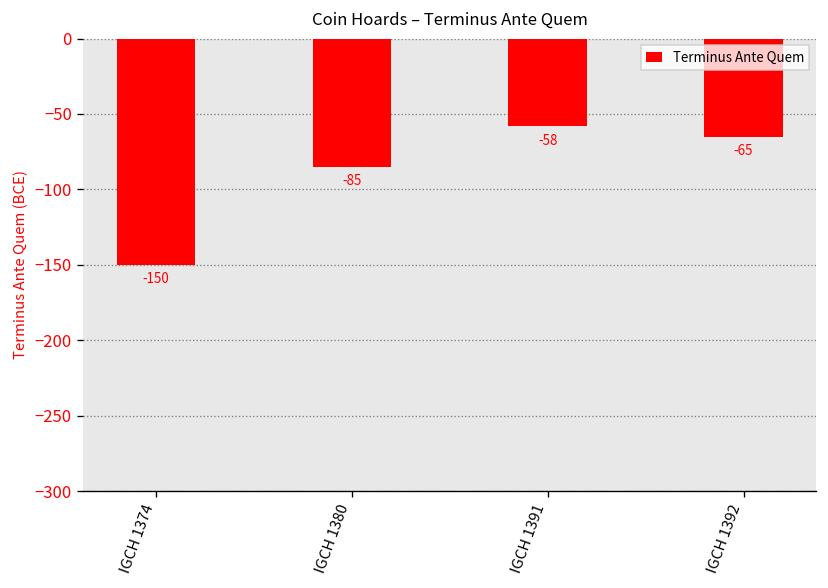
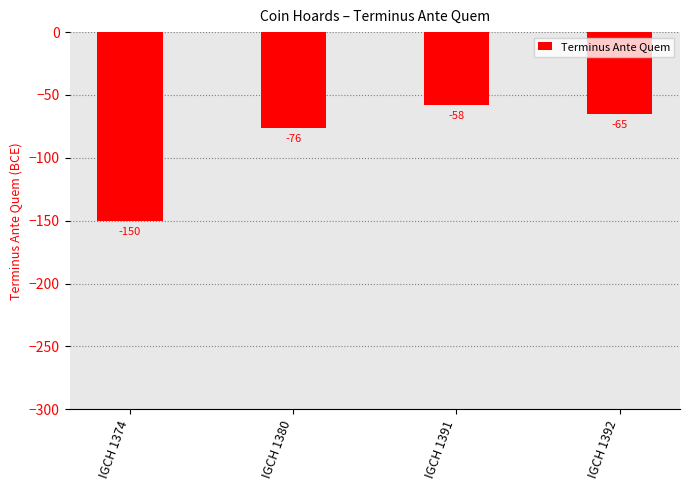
IGCH 1380: -85 -> -76
